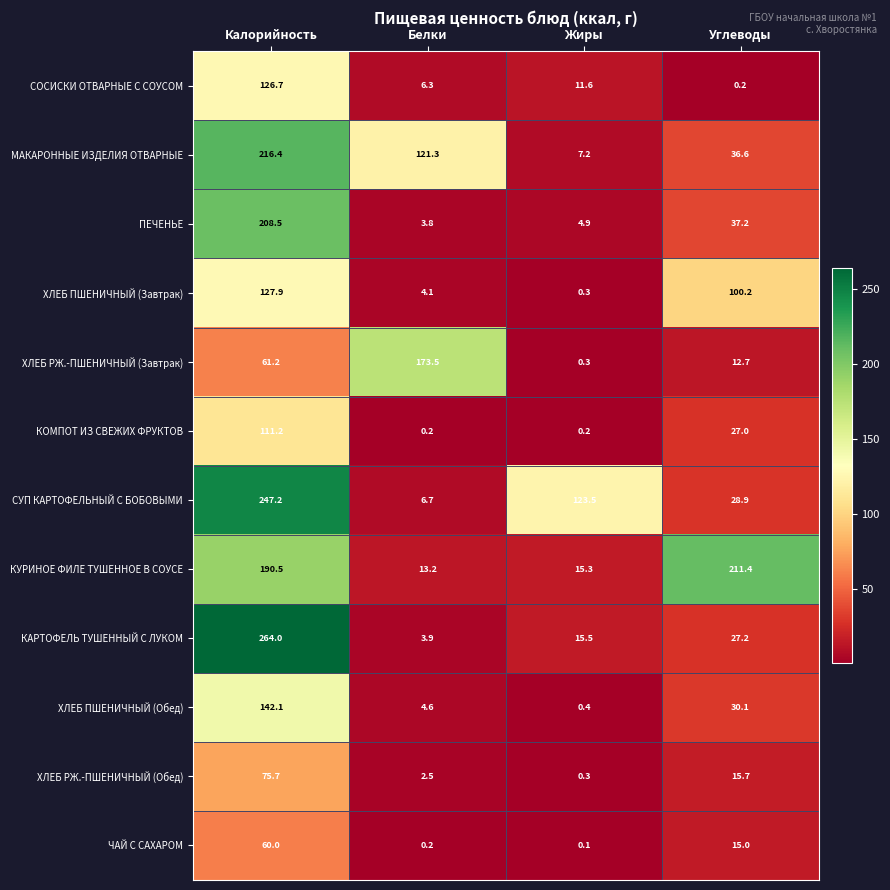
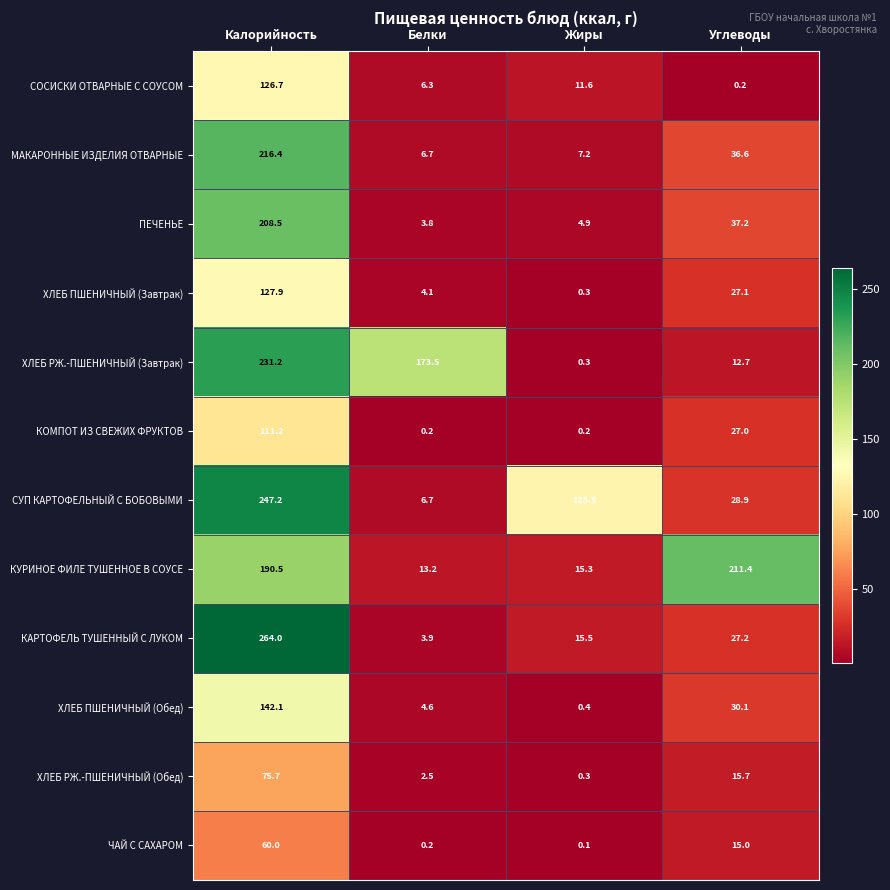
МАКАРОННЫЕ ИЗДЕЛИЯ ОТВАРНЫЕ, Белки: 121.3 -> 6.7
ХЛЕБ ПШЕНИЧНЫЙ (Завтрак), Углеводы: 100.2 -> 27.1
ХЛЕБ РЖ.-ПШЕНИЧНЫЙ (Завтрак), Калорийность: 61.2 -> 231.2
